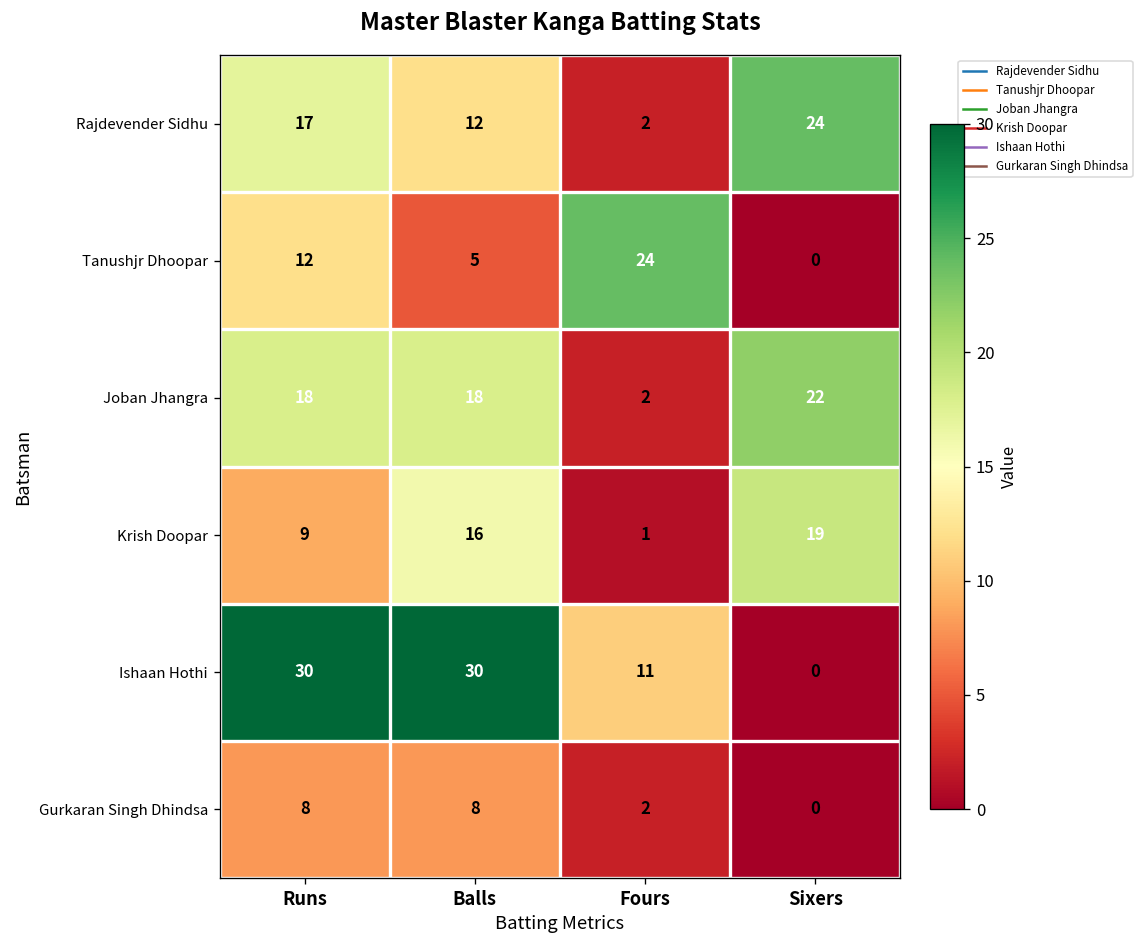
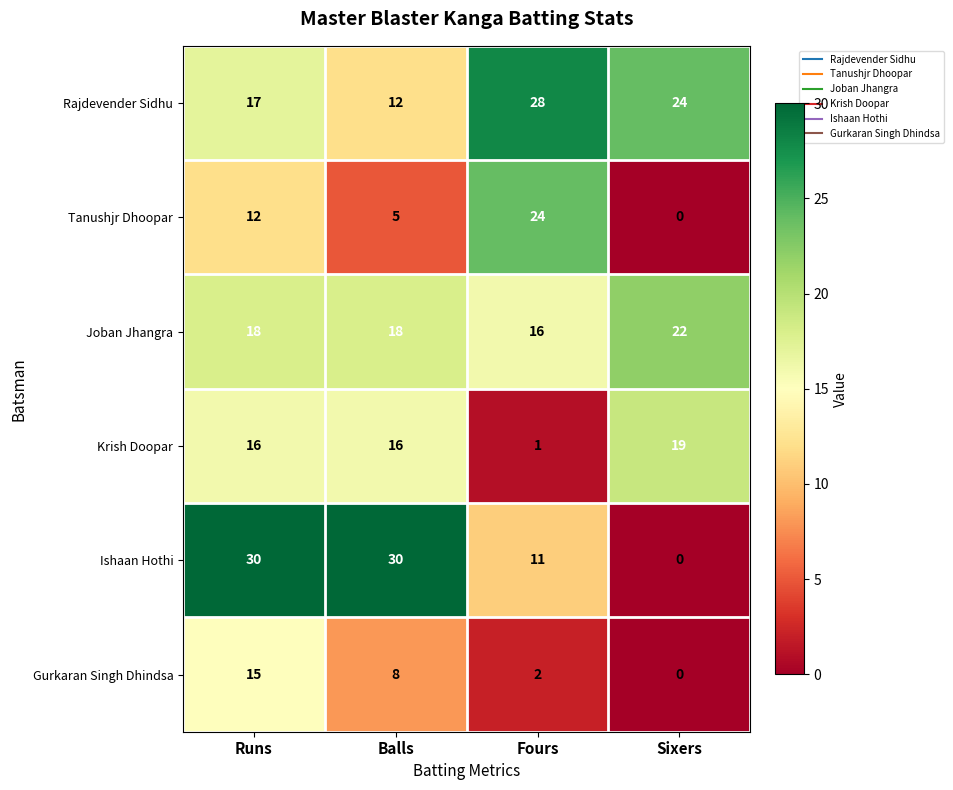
Rajdevender Sidhu, Fours: 2 -> 28
Joban Jhangra, Fours: 2 -> 16
Krish Doopar, Runs: 9 -> 16
Gurkaran Singh Dhindsa, Runs: 8 -> 15
